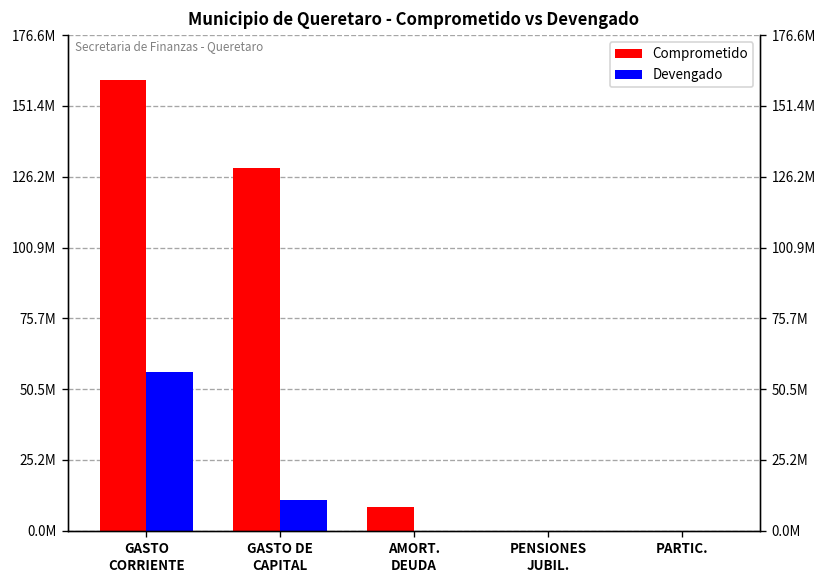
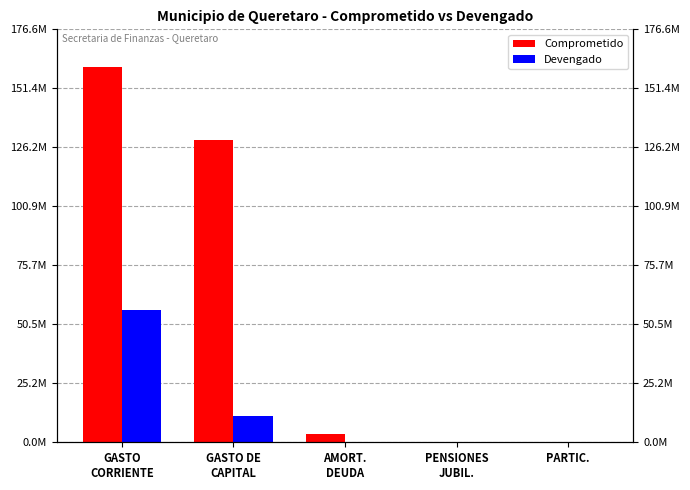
Comprometido, AMORT. DEUDA: 8000000 -> 3000000
